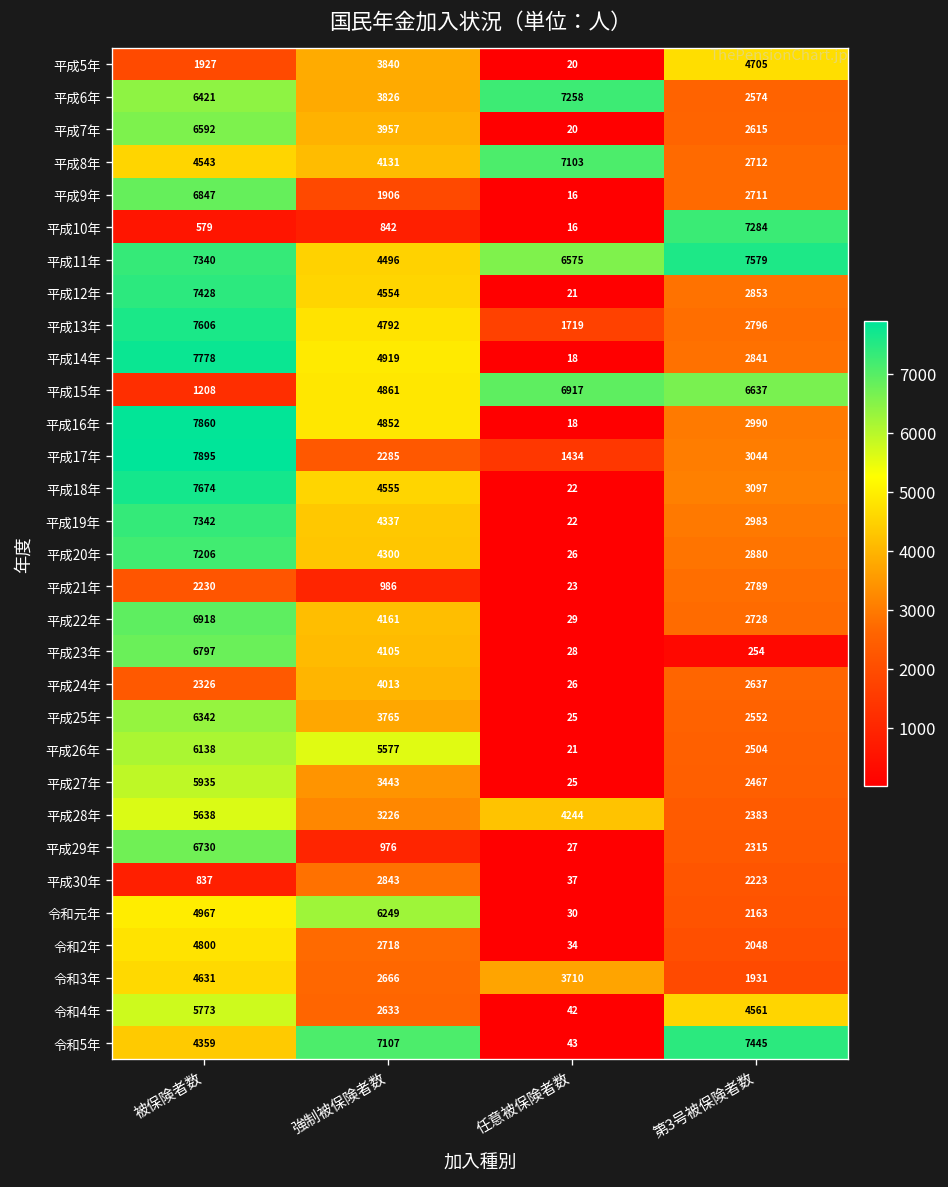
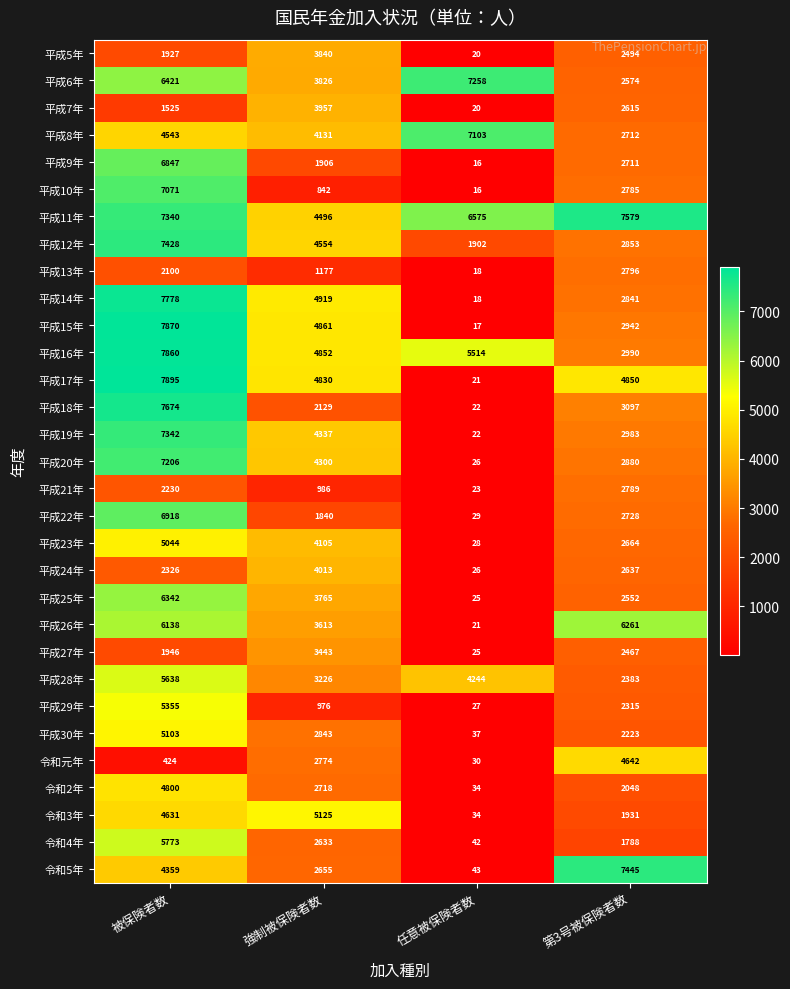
平成5年, 第3号被保険者数: 4705 -> 2494
平成7年, 被保険者数: 6592 -> 1525
平成10年, 被保険者数: 579 -> 7071
平成10年, 第3号被保険者数: 7284 -> 2785
平成12年, 任意被保険者数: 21 -> 1902
平成13年, 被保険者数: 7606 -> 2100
平成13年, 強制被保険者数: 4792 -> 1177
平成13年, 任意被保険者数: 1719 -> 18
平成15年, 被保険者数: 1208 -> 7870
平成15年, 任意被保険者数: 6917 -> 17
平成15年, 第3号被保険者数: 6637 -> 2942
平成16年, 任意被保険者数: 18 -> 5514
平成17年, 強制被保険者数: 2285 -> 4830
平成17年, 任意被保険者数: 1434 -> 21
平成17年, 第3号被保険者数: 3044 -> 4850
平成18年, 強制被保険者数: 4555 -> 2129
平成22年, 強制被保険者数: 4161 -> 1840
平成23年, 被保険者数: 6797 -> 5044
平成23年, 第3号被保険者数: 254 -> 2664
平成26年, 強制被保険者数: 5577 -> 3613
平成26年, 第3号被保険者数: 2504 -> 6261
平成27年, 被保険者数: 5935 -> 1946
平成29年, 被保険者数: 6730 -> 5355
平成30年, 被保険者数: 837 -> 5103
令和元年, 被保険者数: 4967 -> 424
令和元年, 強制被保険者数: 6249 -> 2774
令和元年, 第3号被保険者数: 2163 -> 4642
令和3年, 強制被保険者数: 2666 -> 5125
令和3年, 任意被保険者数: 3710 -> 34
令和4年, 第3号被保険者数: 4561 -> 1788
令和5年, 強制被保険者数: 7107 -> 2655
